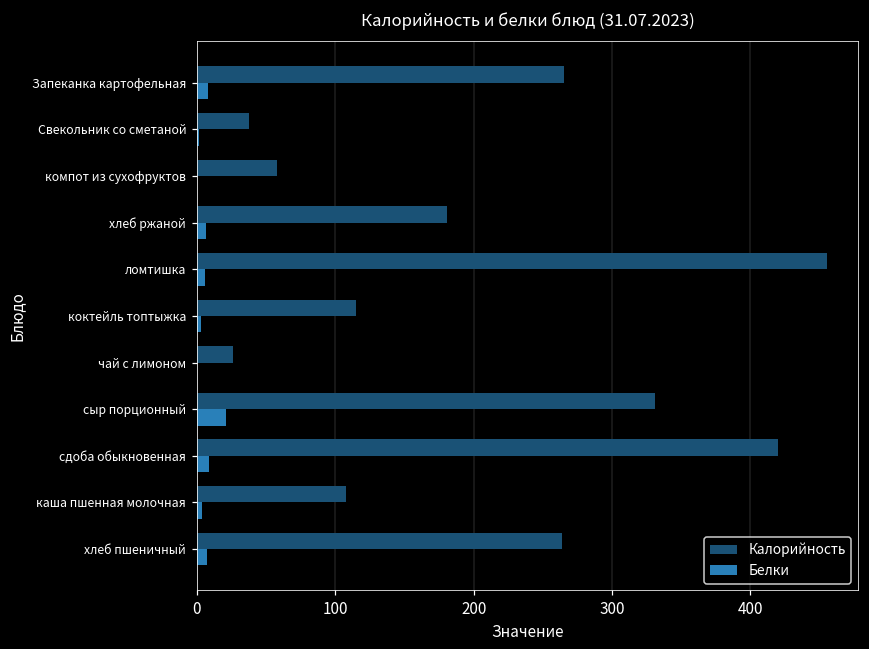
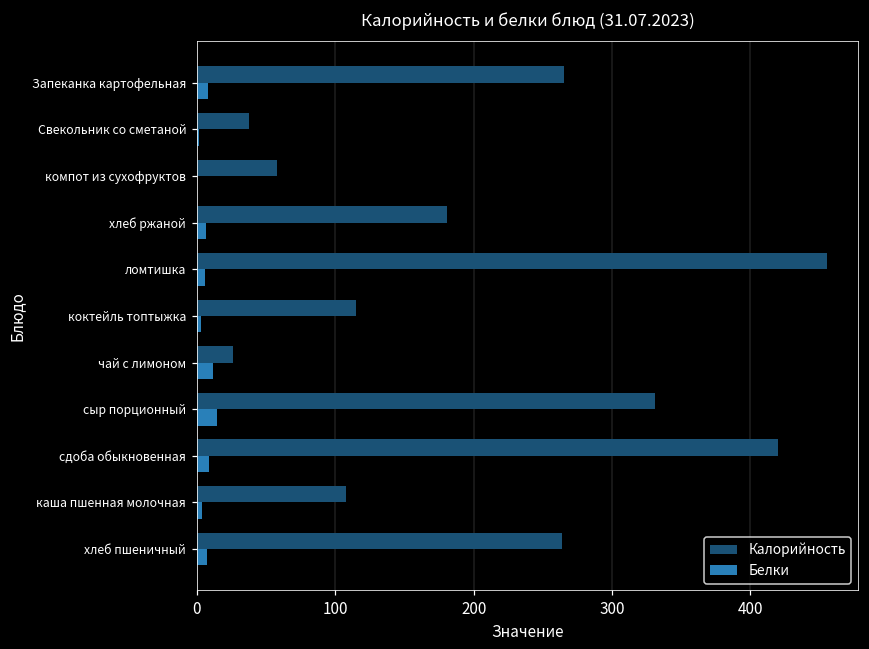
Белки, чай с лимоном: 0 -> 11
Белки, сыр порционный: 21 -> 14
